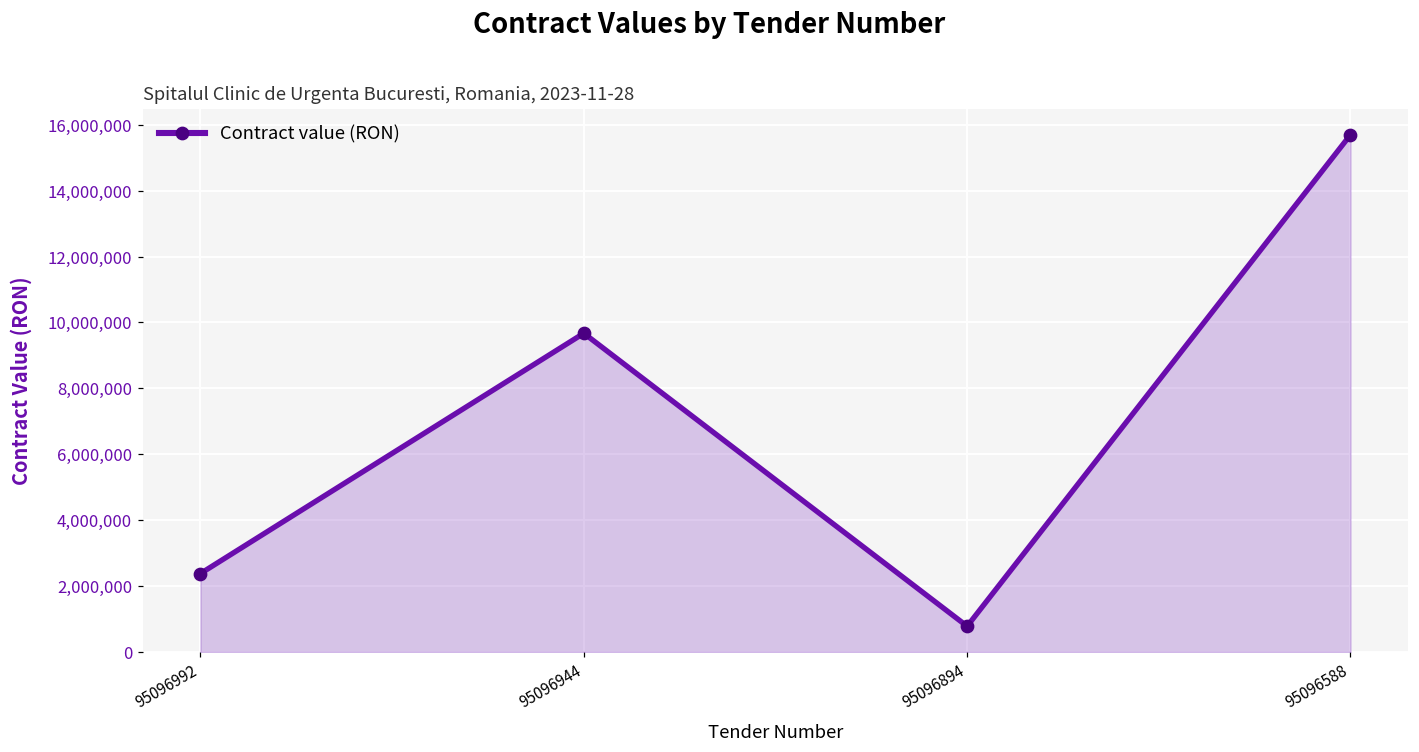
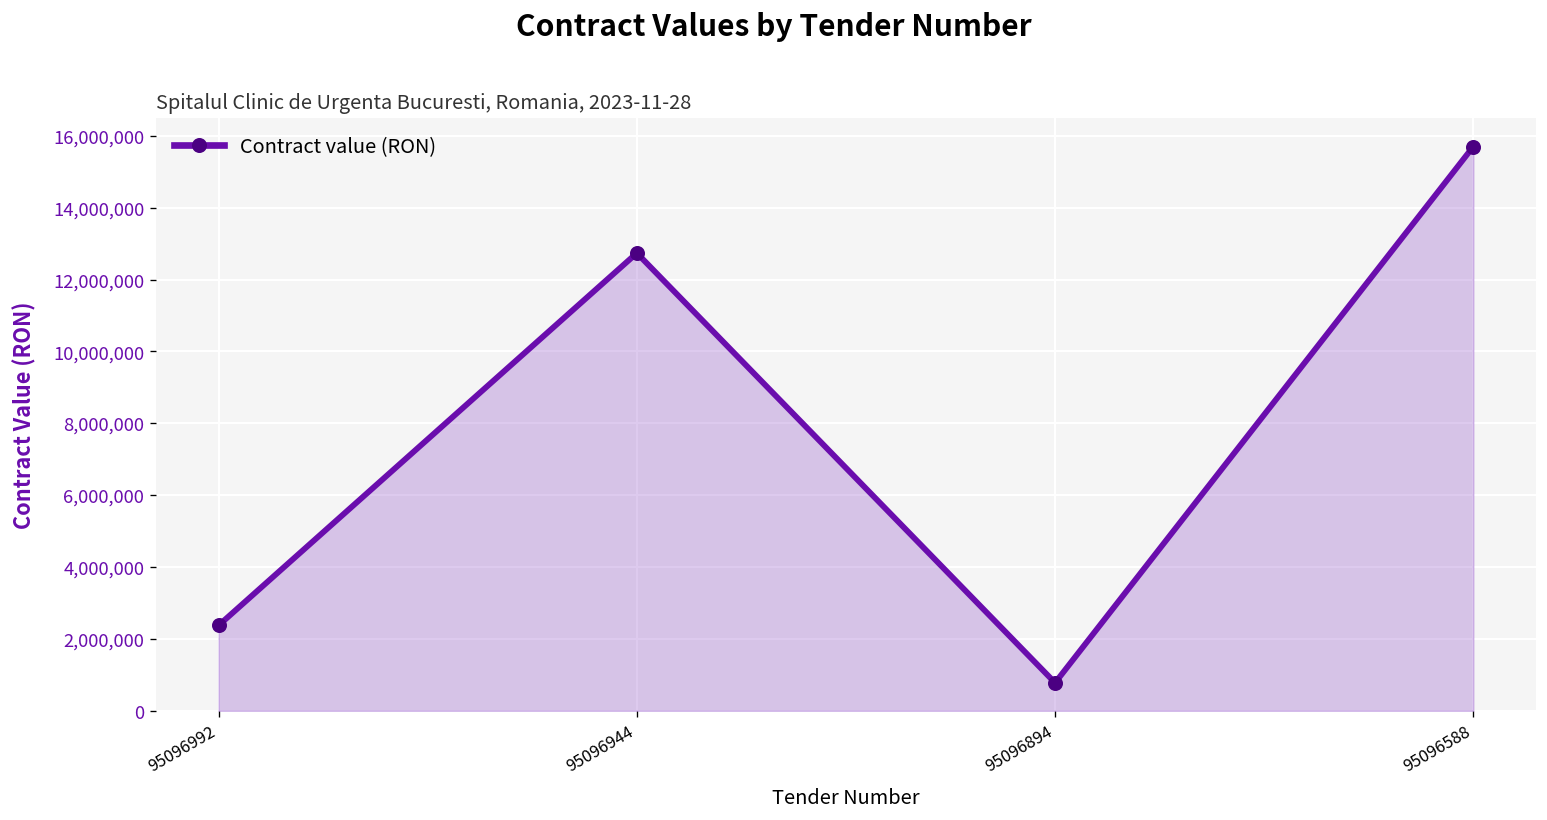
95096944: 9,700,000 -> 12,700,000
